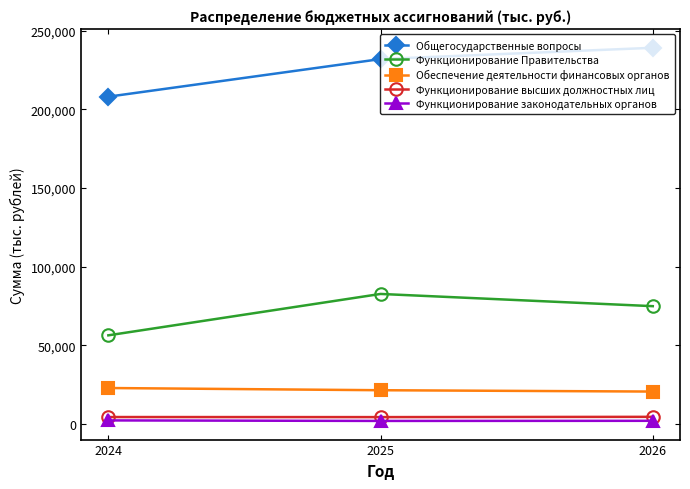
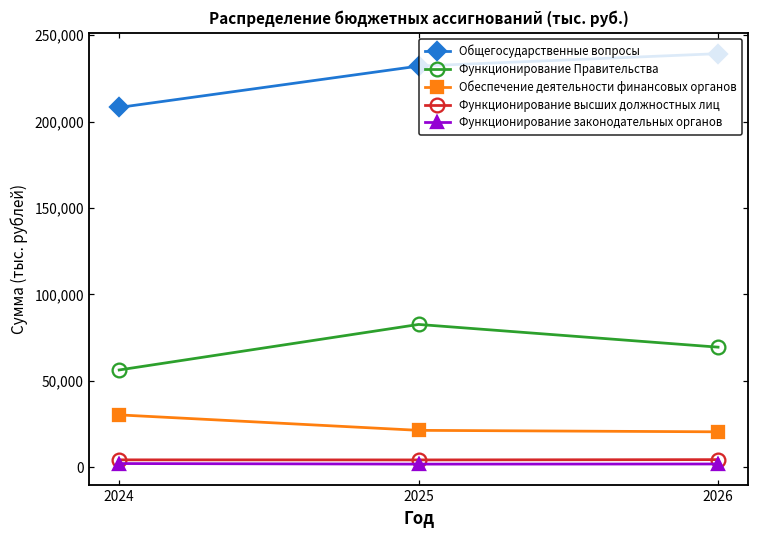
Обеспечение деятельности финансовых органов, 2024: 23,000 -> 30,000
Функционирование Правительства, 2026: 75,000 -> 69,000
